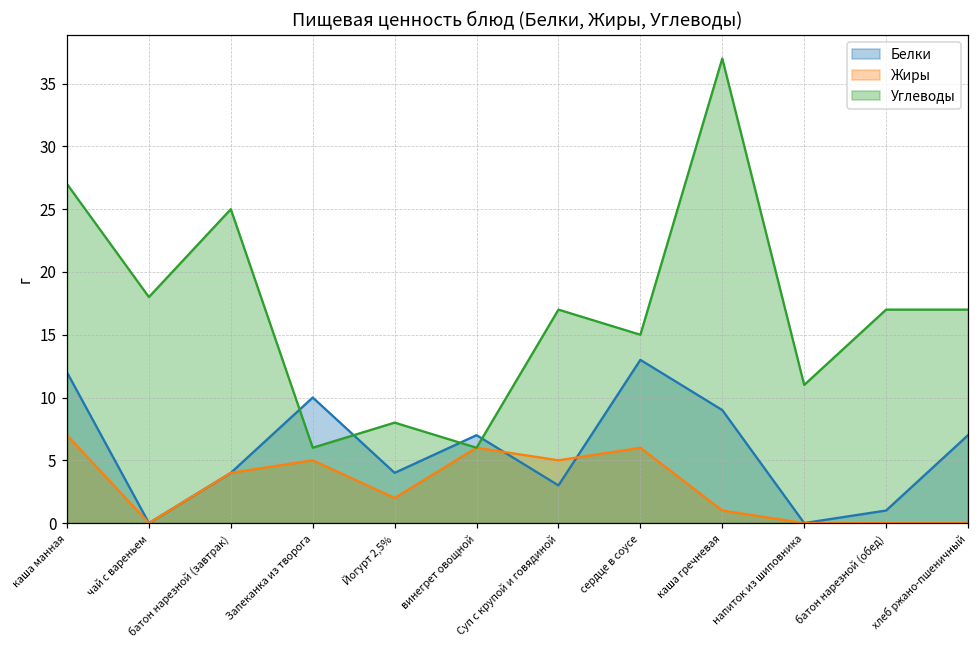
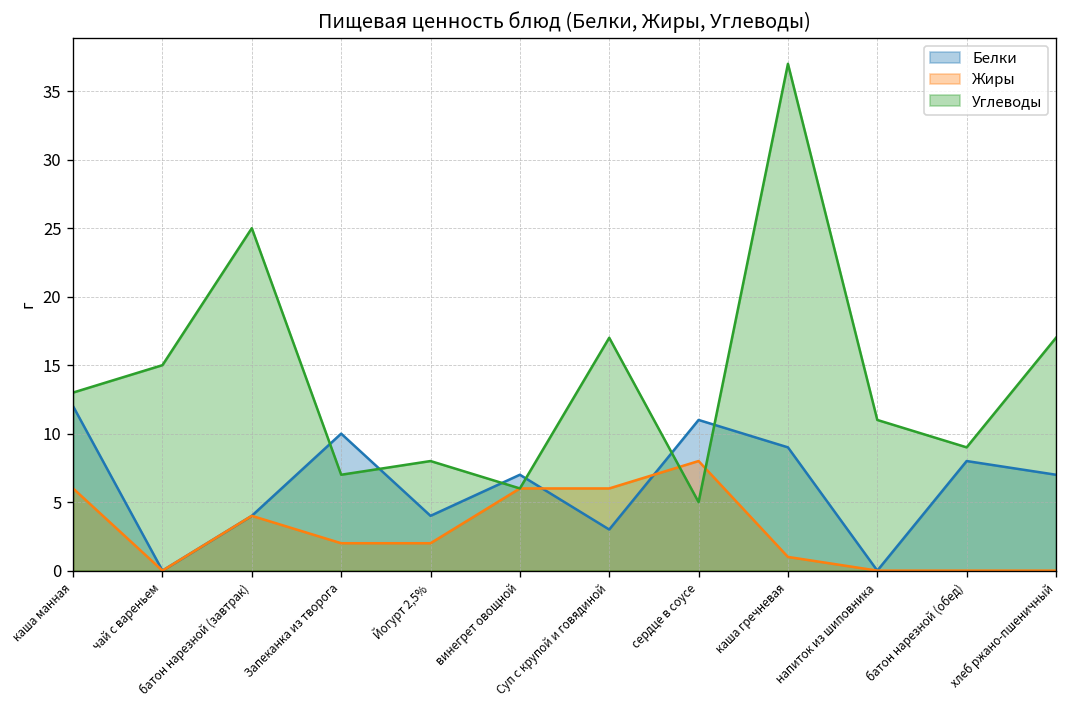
Жиры, каша манная: 7 -> 6
Углеводы, каша манная: 27 -> 13
Углеводы, чай с вареньем: 18 -> 15
Жиры, Запеканка из творога: 5 -> 2
Углеводы, Запеканка из творога: 6 -> 7
Жиры, Суп с крупой и говядиной: 5 -> 6
Белки, сердце в соусе: 13 -> 11
Жиры, сердце в соусе: 6 -> 8
Углеводы, сердце в соусе: 15 -> 5
Белки, батон нарезной (обед): 1 -> 8
Углеводы, батон нарезной (обед): 17 -> 9
